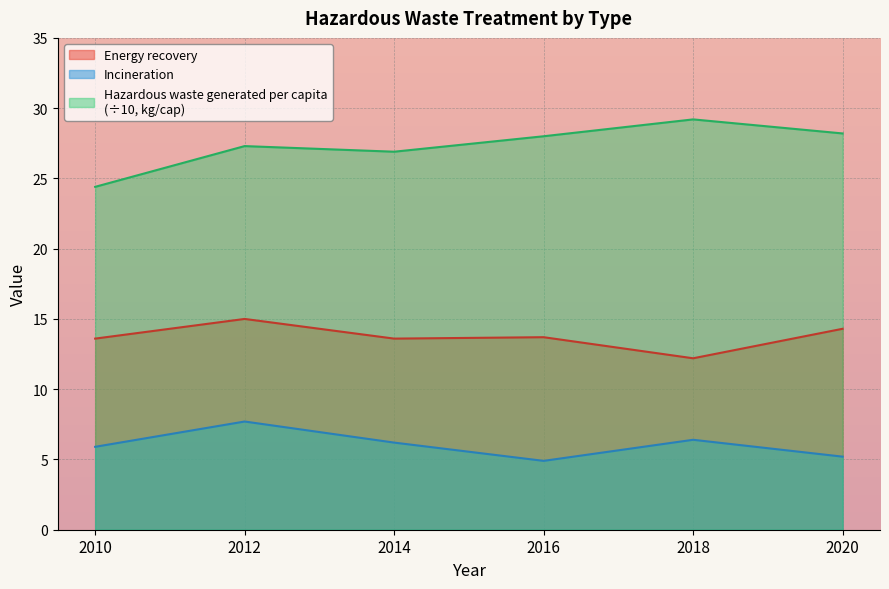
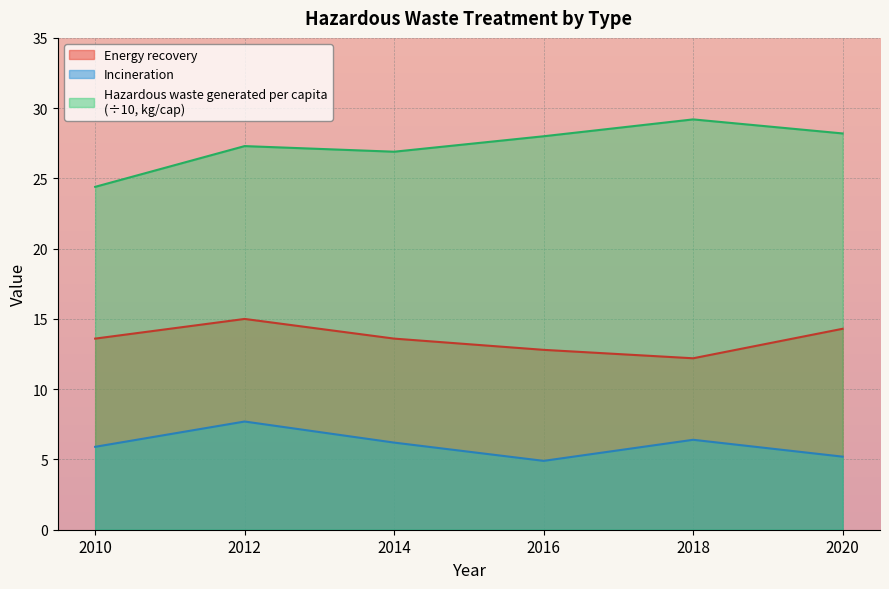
Energy recovery, 2016: 13.7 -> 12.8
